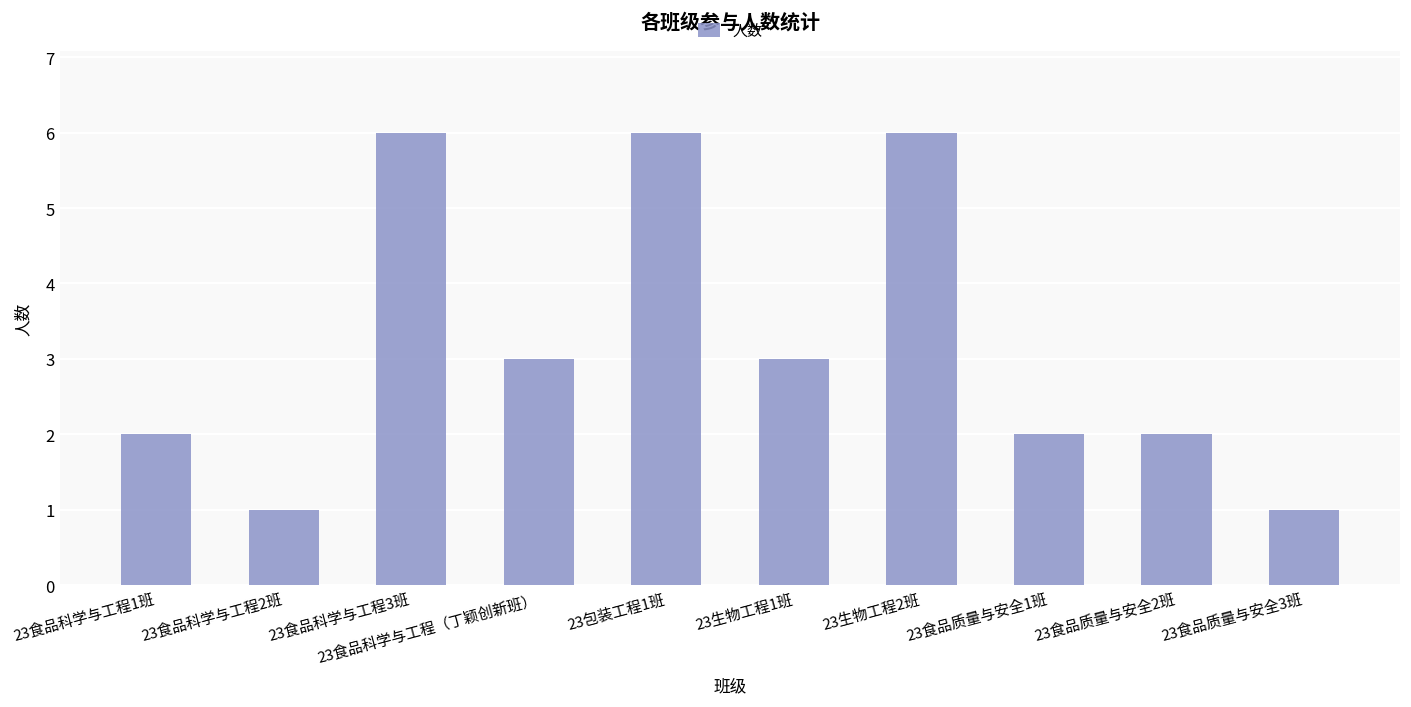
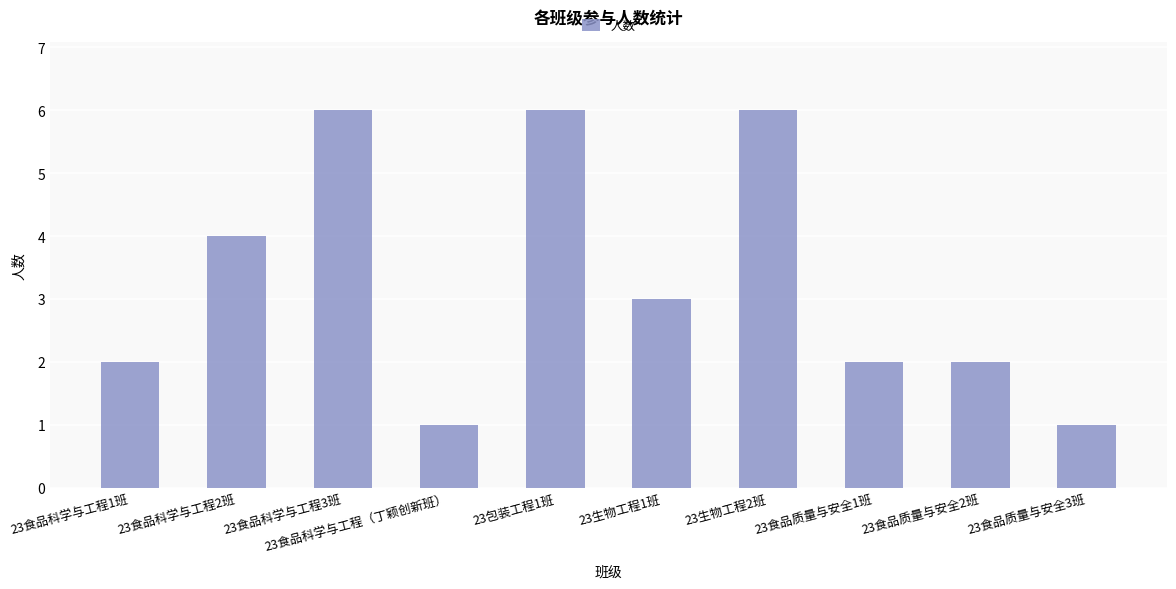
23食品科学与工程2班: 1 -> 4
23食品科学与工程（丁颖创新班）: 3 -> 1
